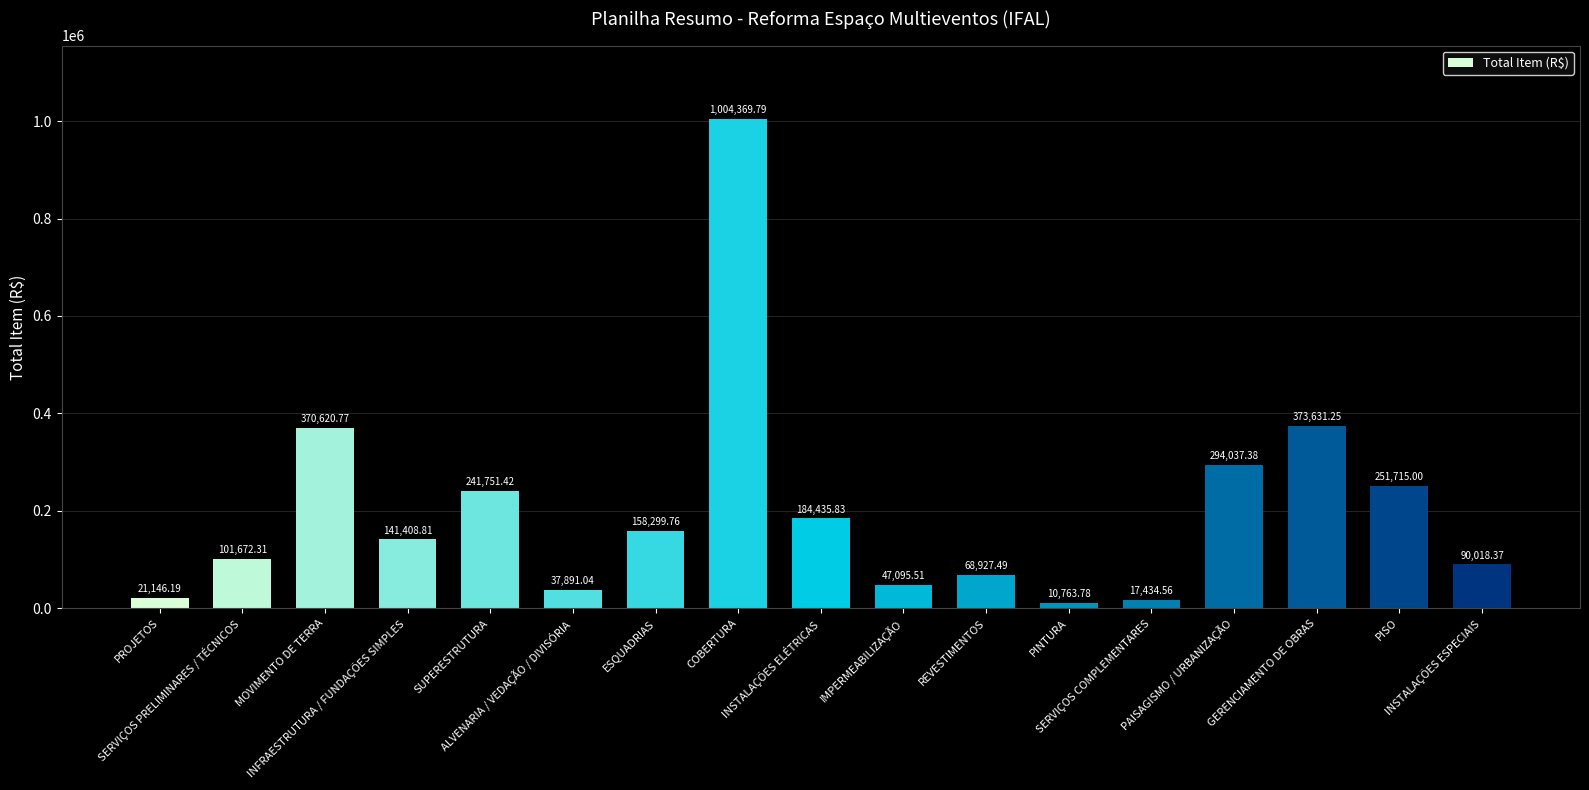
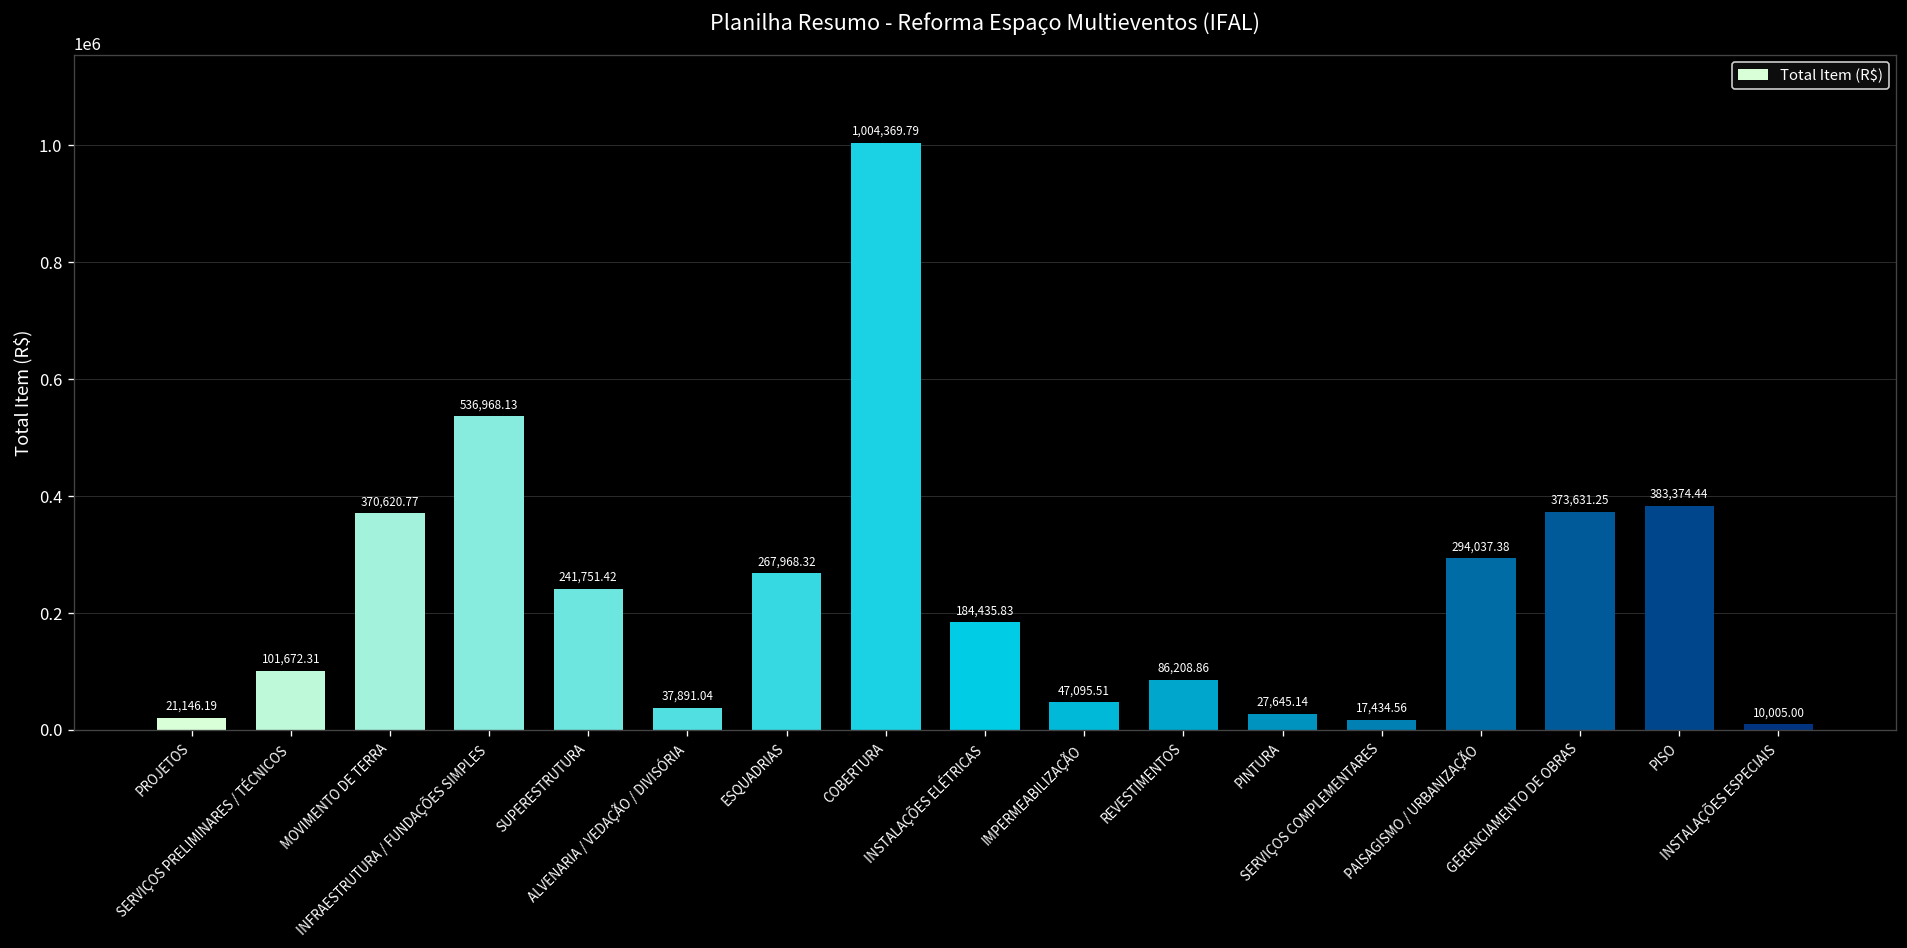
INFRAESTRUTURA / FUNDAÇÕES SIMPLES: 141,408.81 -> 536,968.13
ESQUADRIAS: 158,299.76 -> 267,968.32
REVESTIMENTOS: 68,927.49 -> 86,208.86
PINTURA: 10,763.78 -> 27,645.14
PISO: 251,715.00 -> 383,374.44
INSTALAÇÕES ESPECIAIS: 90,018.37 -> 10,005.00
